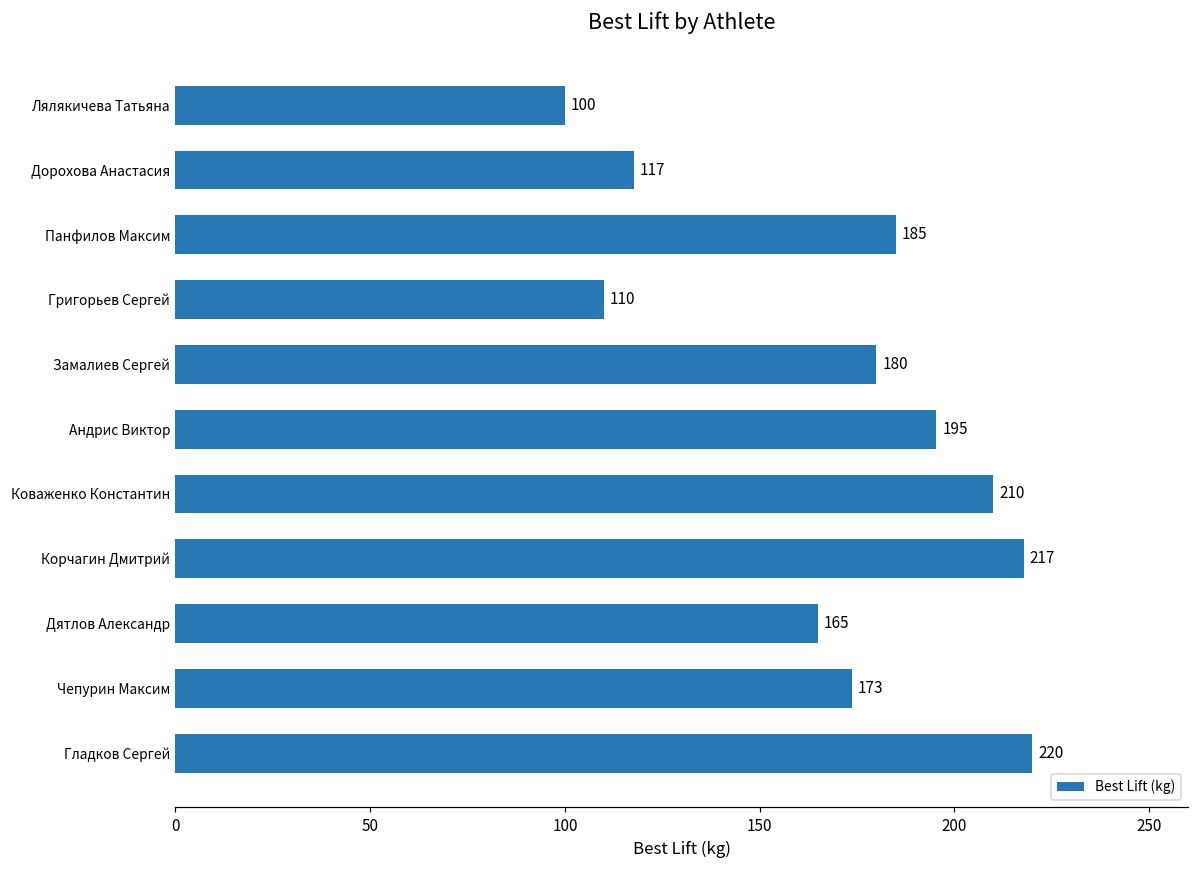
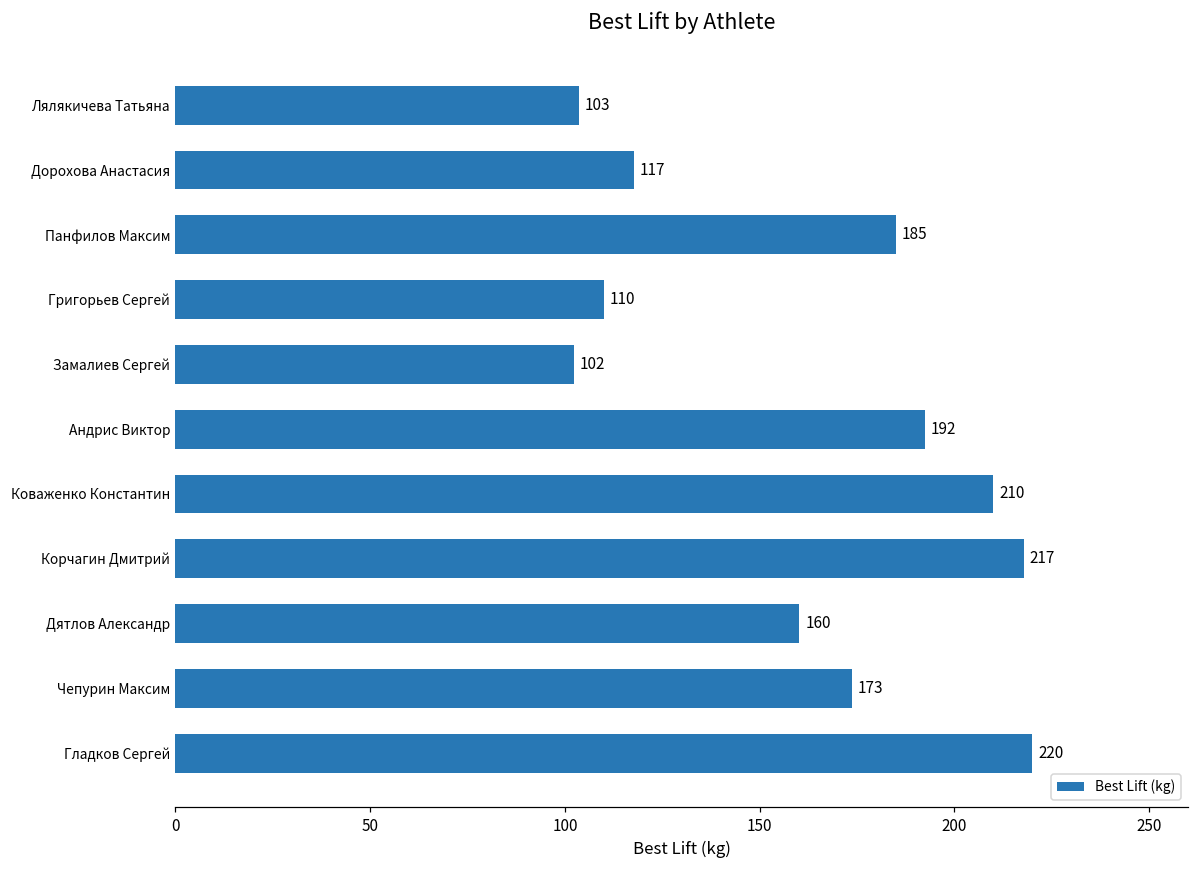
Лялякичева Татьяна: 100 -> 103
Замалиев Сергей: 180 -> 102
Андрис Виктор: 195 -> 192
Дятлов Александр: 165 -> 160
